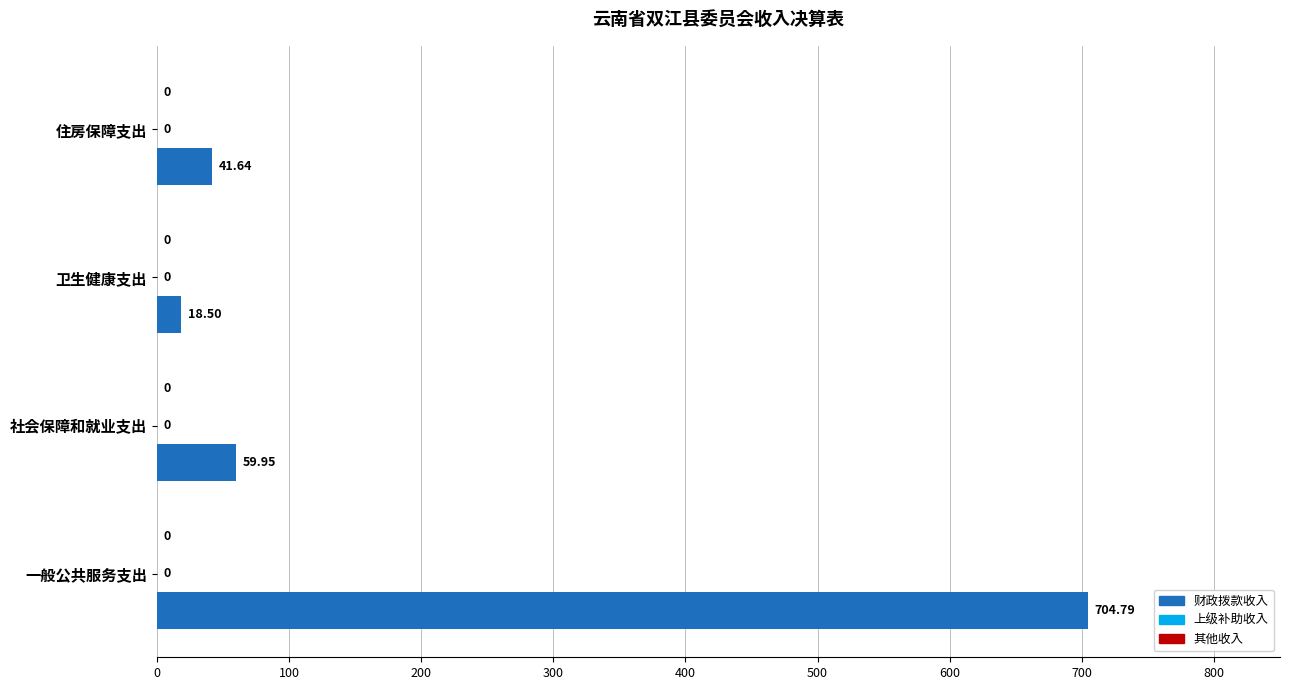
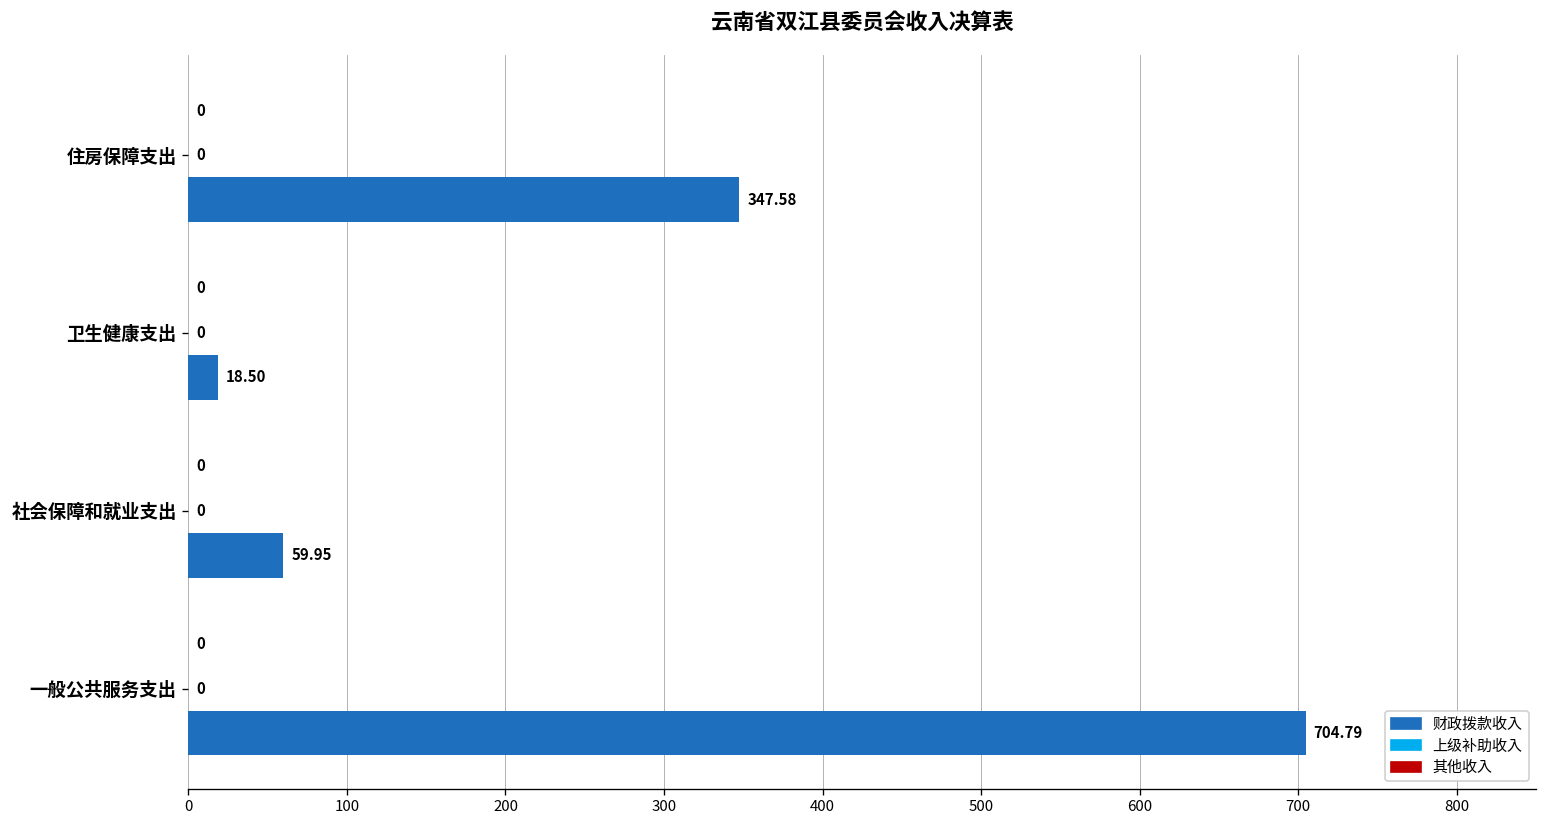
财政拨款收入, 住房保障支出: 41.64 -> 347.58
